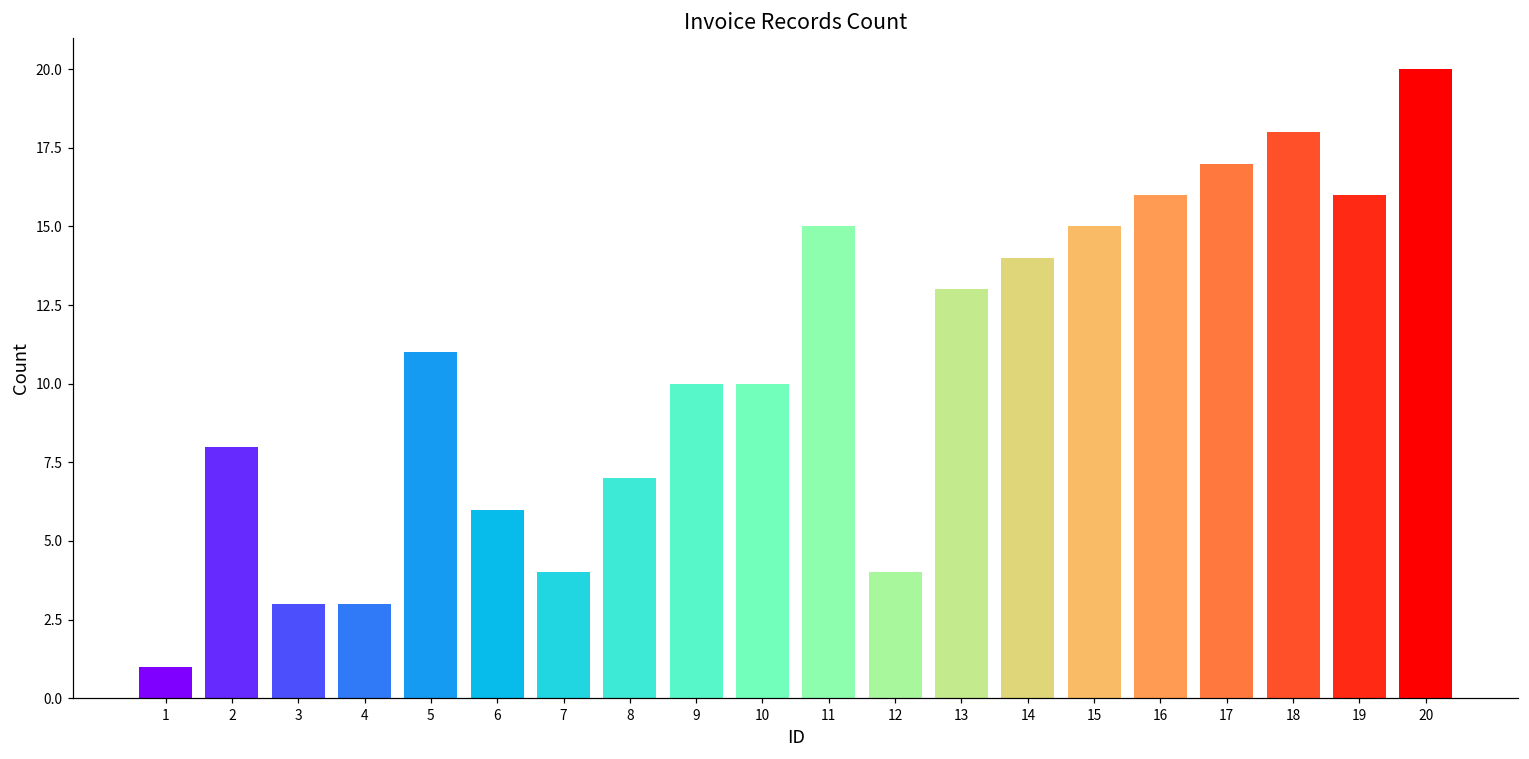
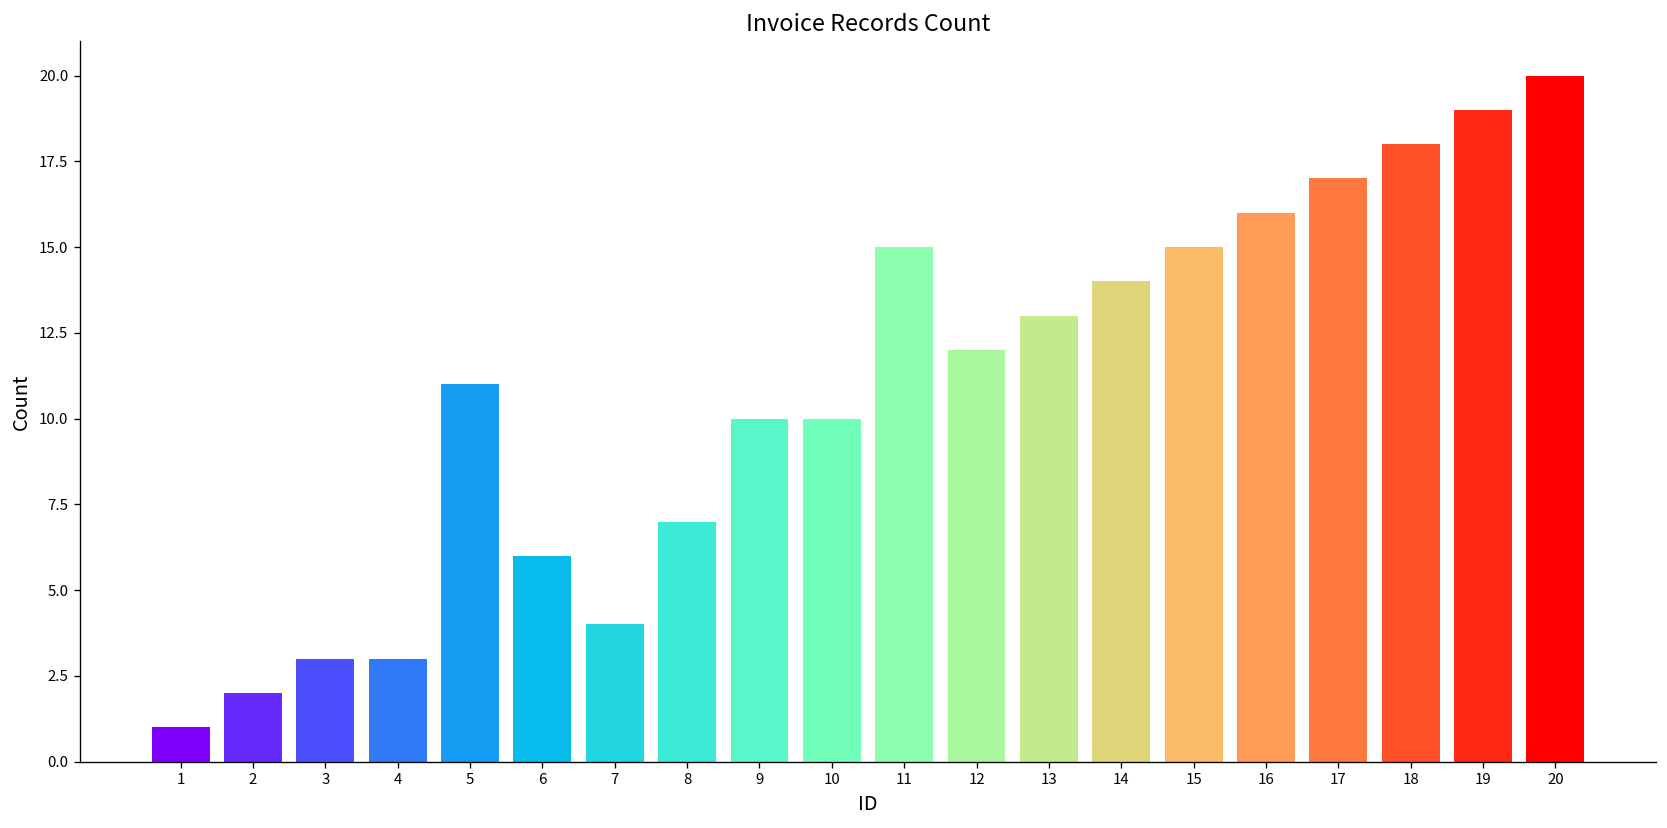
2: 8 -> 2
12: 4 -> 12
19: 16 -> 19
